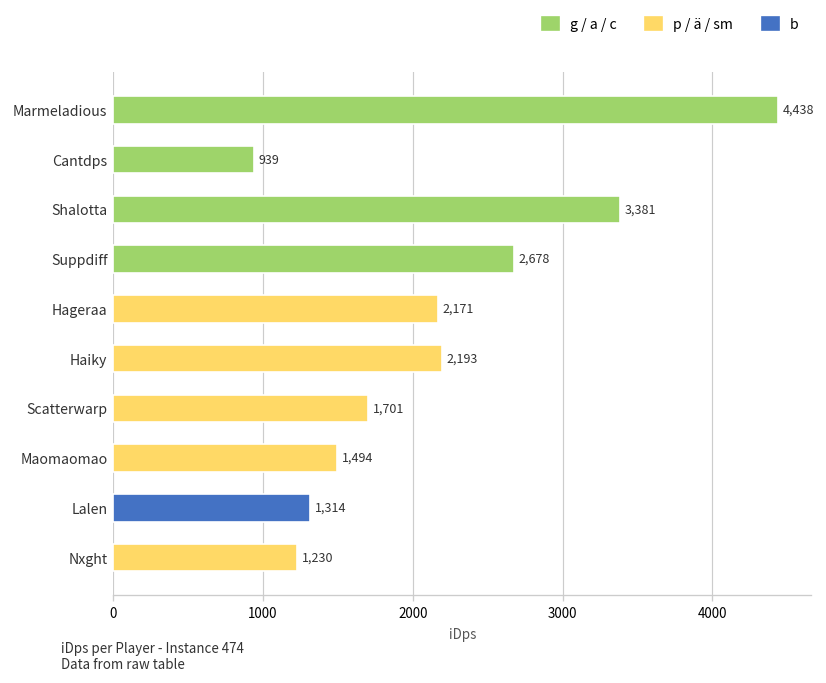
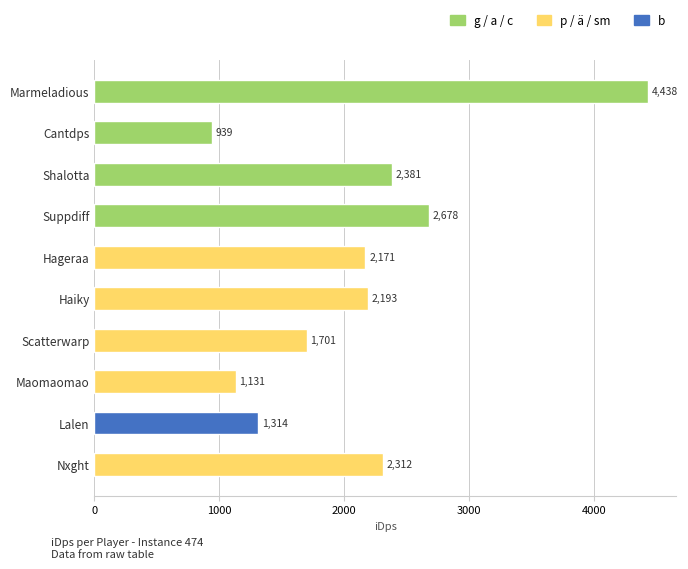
Shalotta: 3,381 -> 2,381
Maomaomao: 1,494 -> 1,131
Nxght: 1,230 -> 2,312
